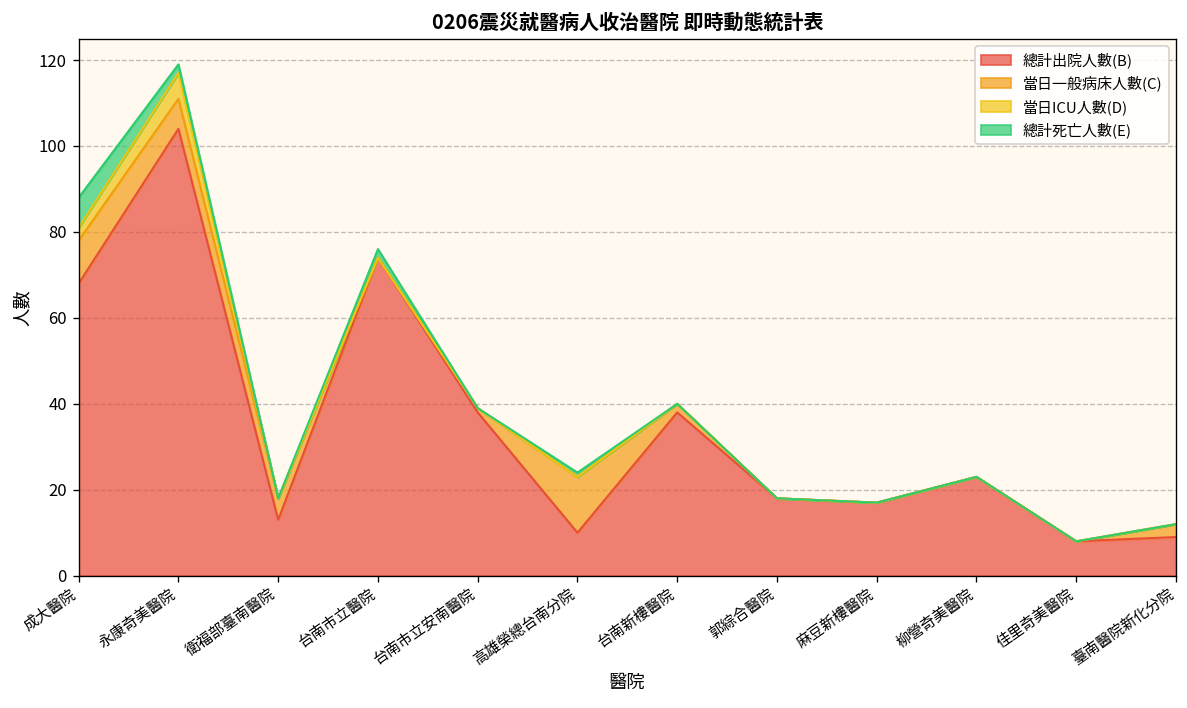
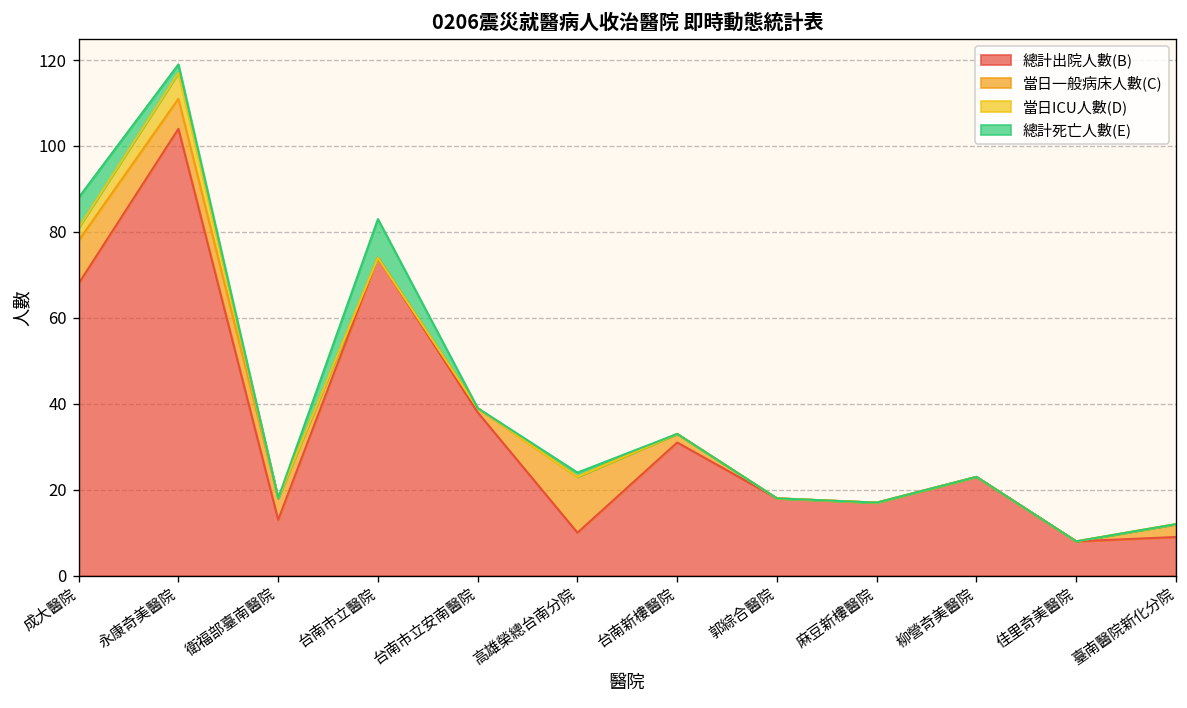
總計死亡人數(E), 台南巿立醫院: 2 -> 9
總計出院人數(B), 台南新樓醫院: 38 -> 31
